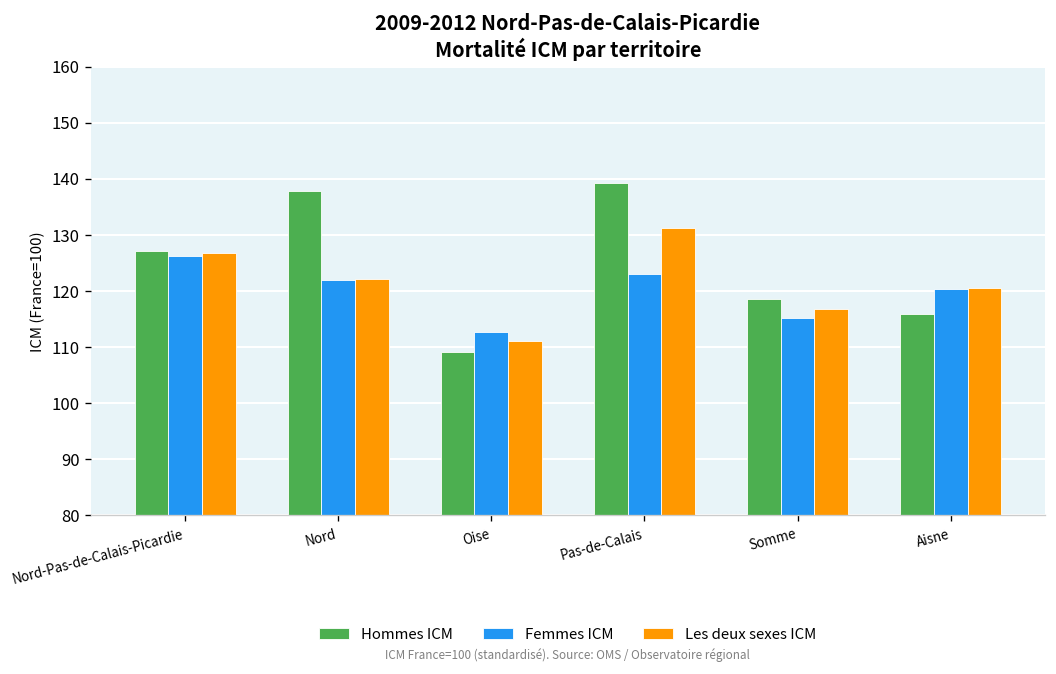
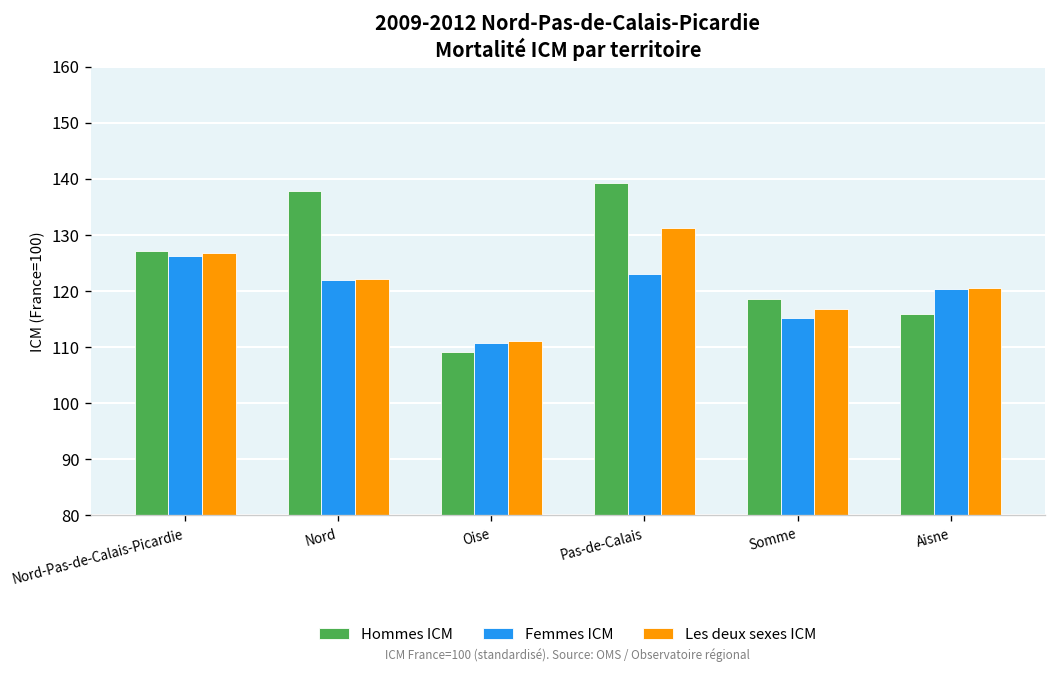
Femmes ICM, Oise: 113 -> 111
